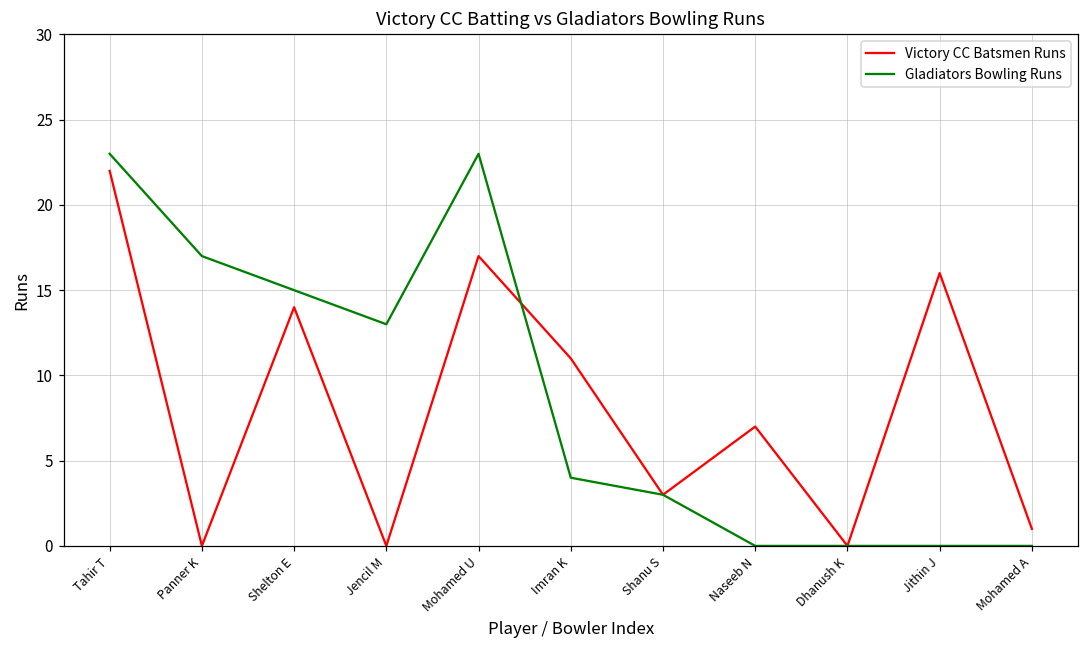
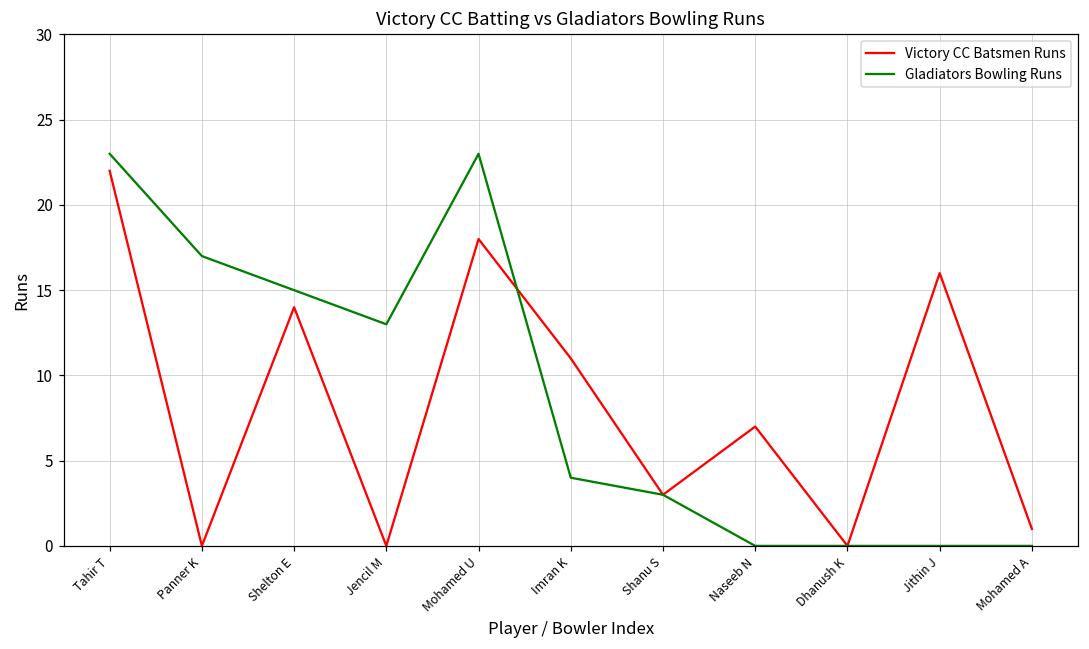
Victory CC Batsmen Runs, Mohamed U: 17 -> 18
